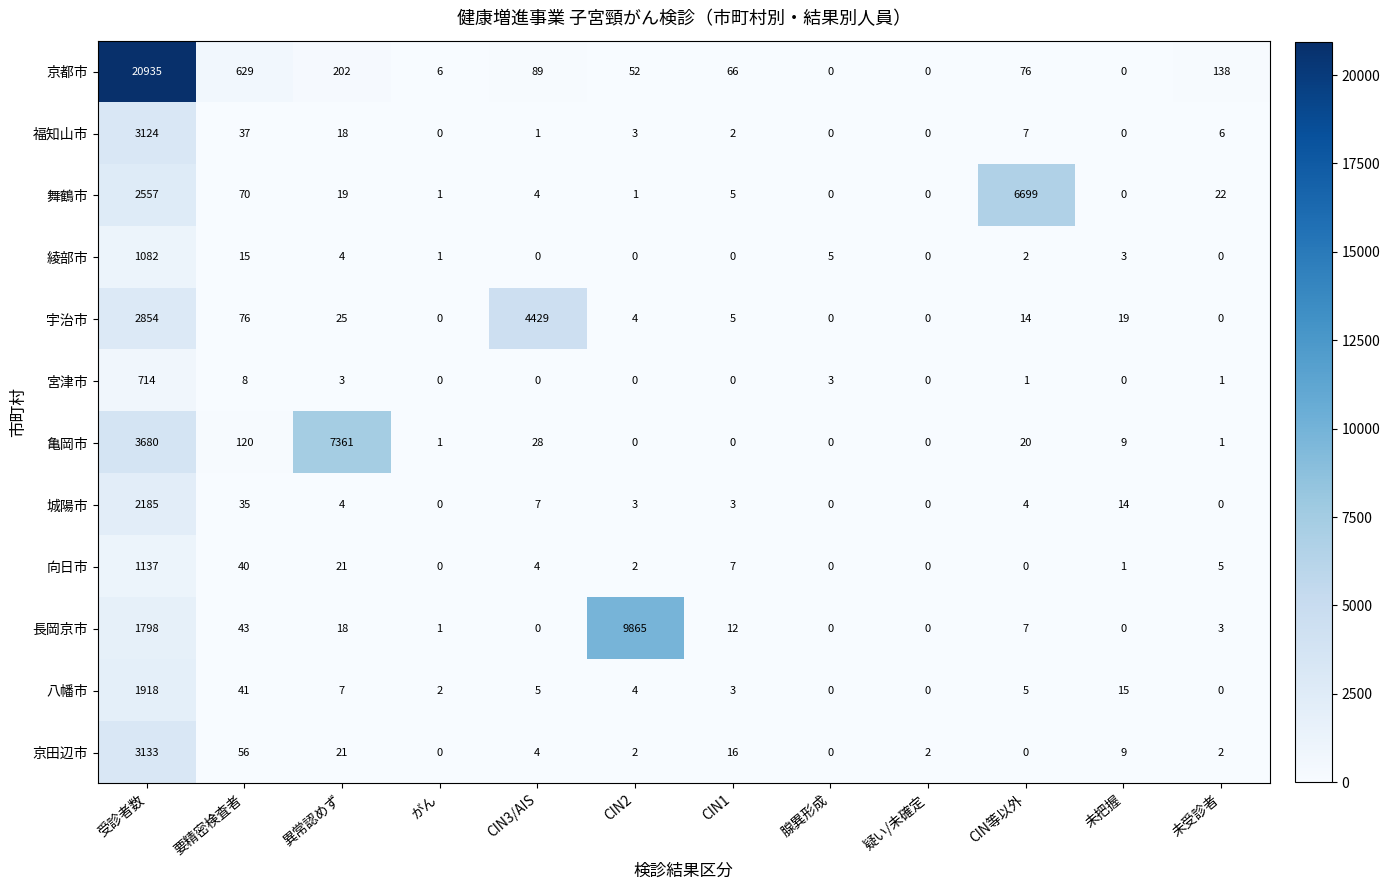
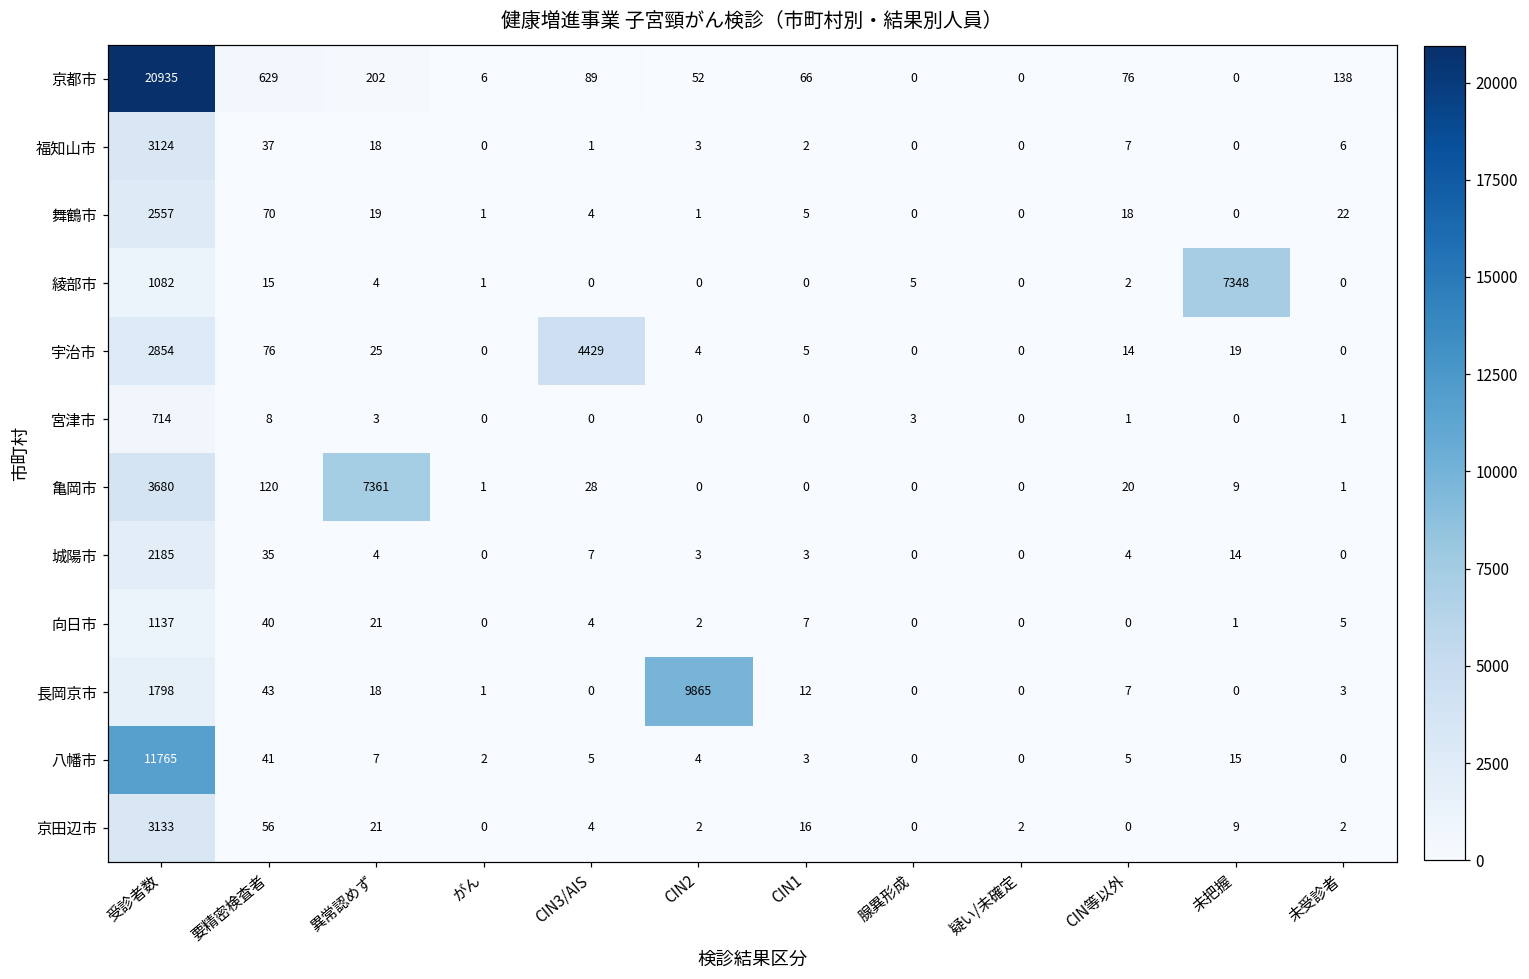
舞鶴市, CIN等以外: 6699 -> 18
綾部市, 未把握: 3 -> 7348
八幡市, 受診者数: 1918 -> 11765
